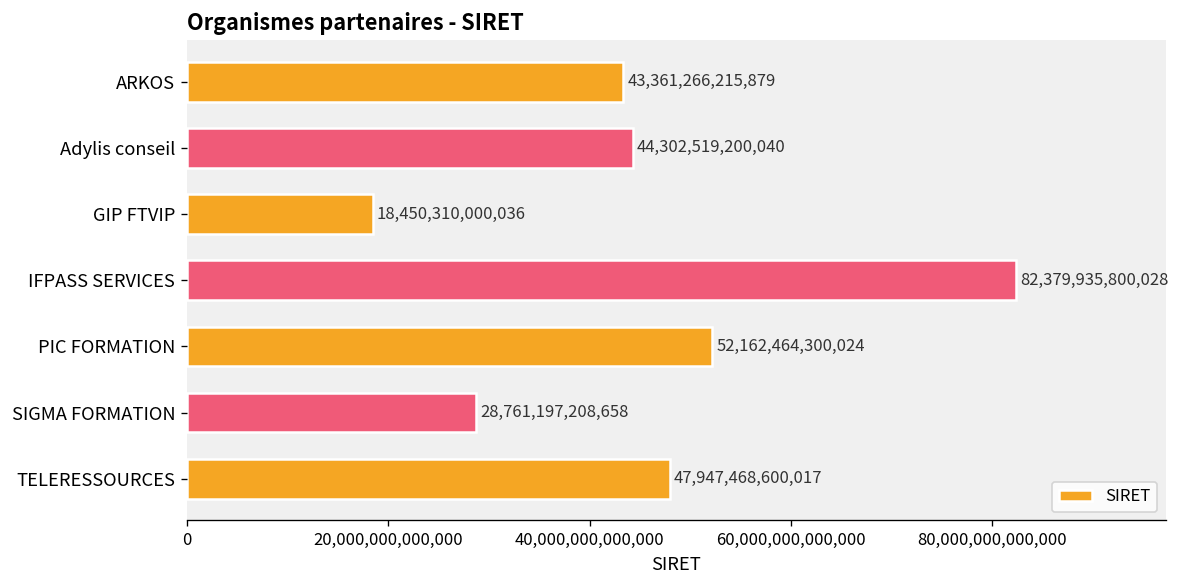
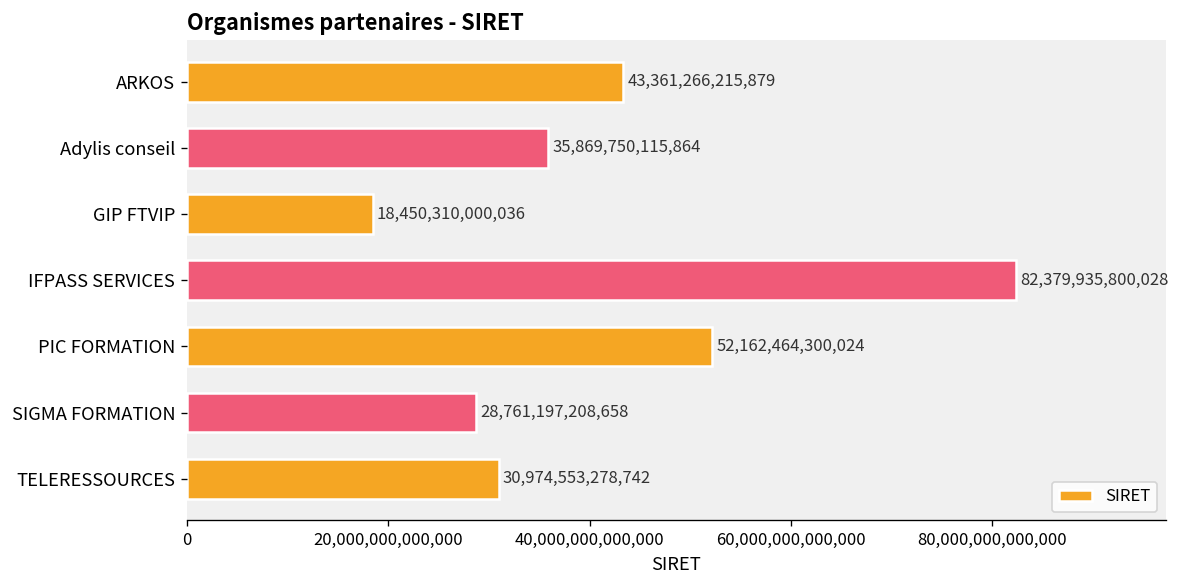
Adylis conseil: 44,302,519,200,040 -> 35,869,750,115,864
TELERESSOURCES: 47,947,468,600,017 -> 30,974,553,278,742
